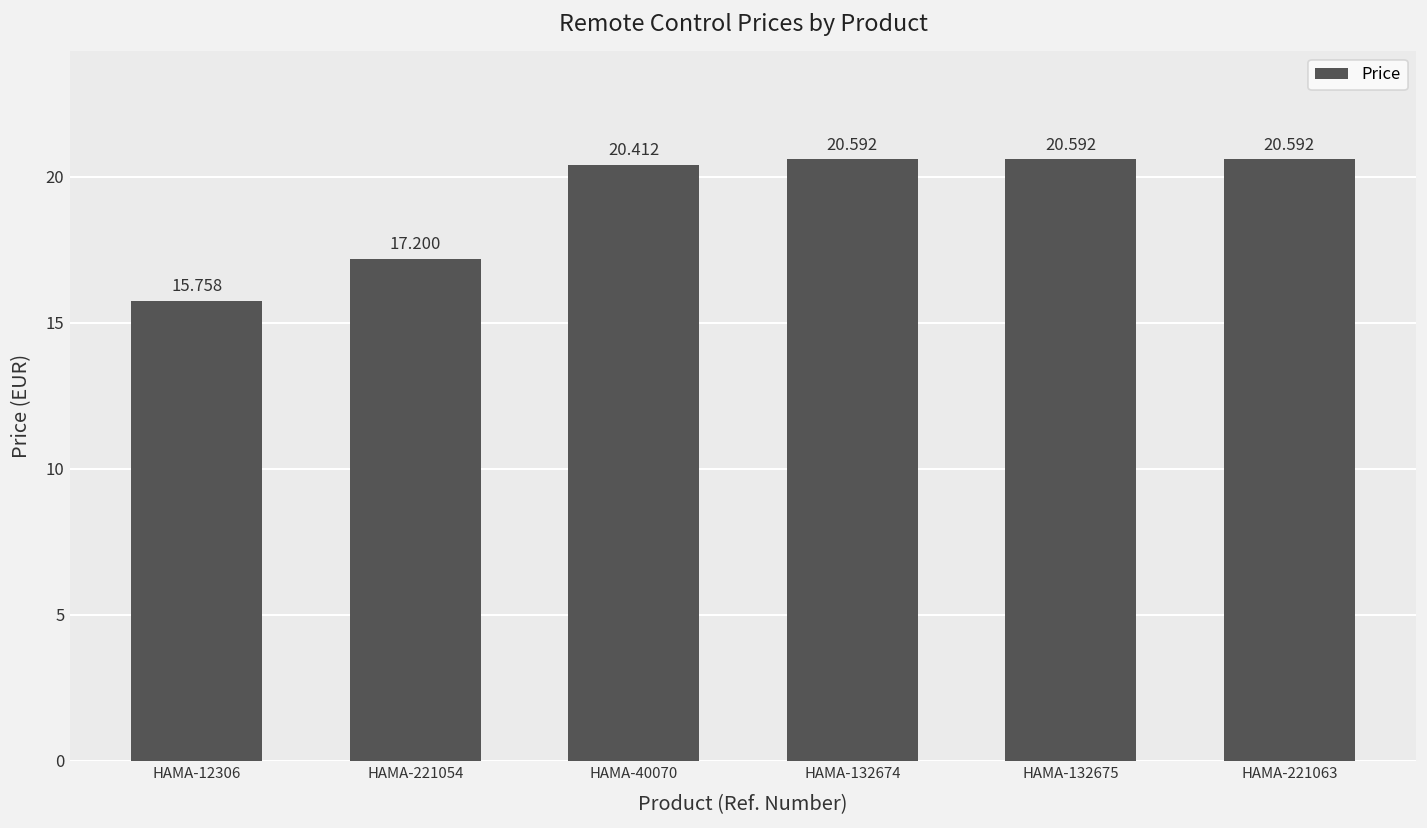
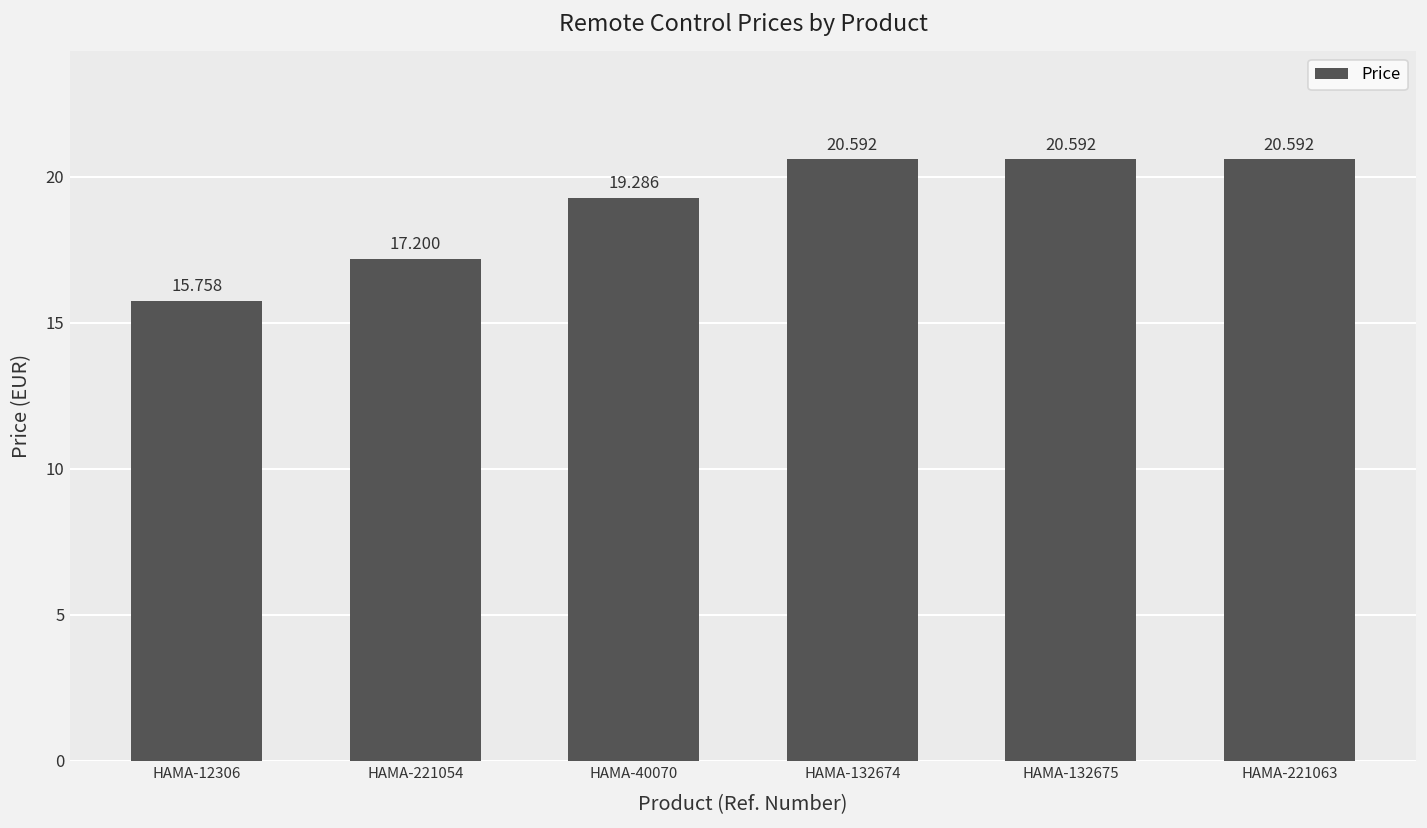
HAMA-40070: 20.412 -> 19.286
